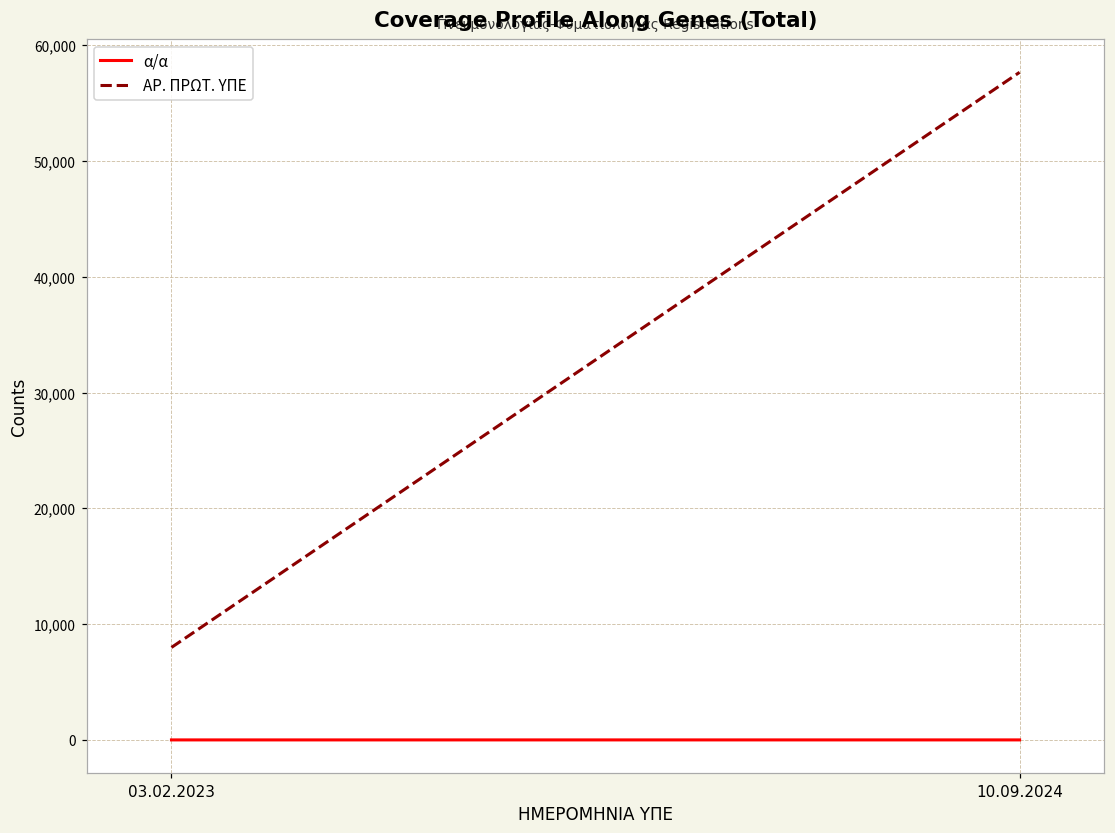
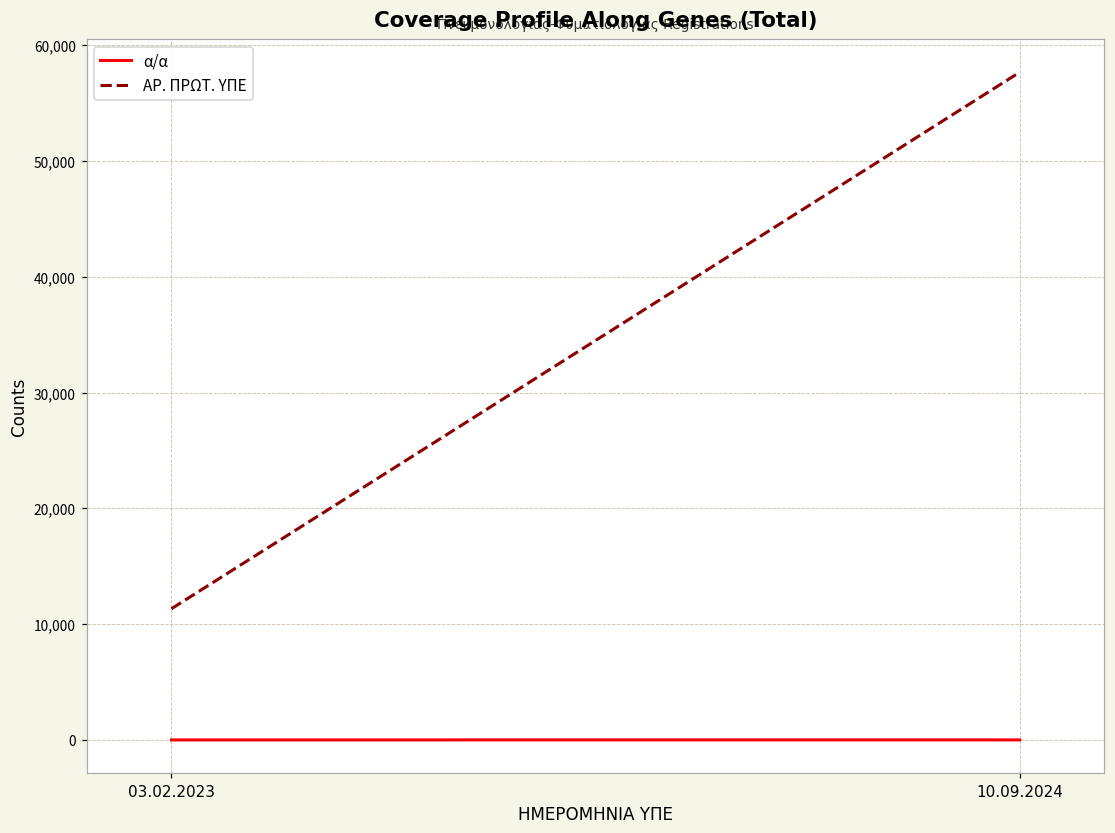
ΑΡ. ΠΡΩΤ. ΥΠΕ, 03.02.2023: 8,000 -> 11,300
